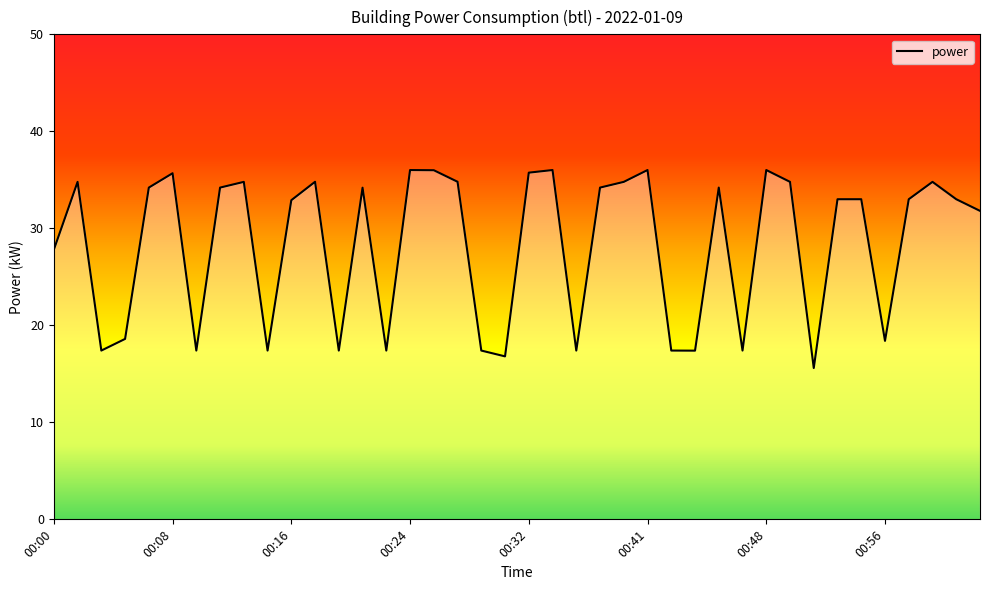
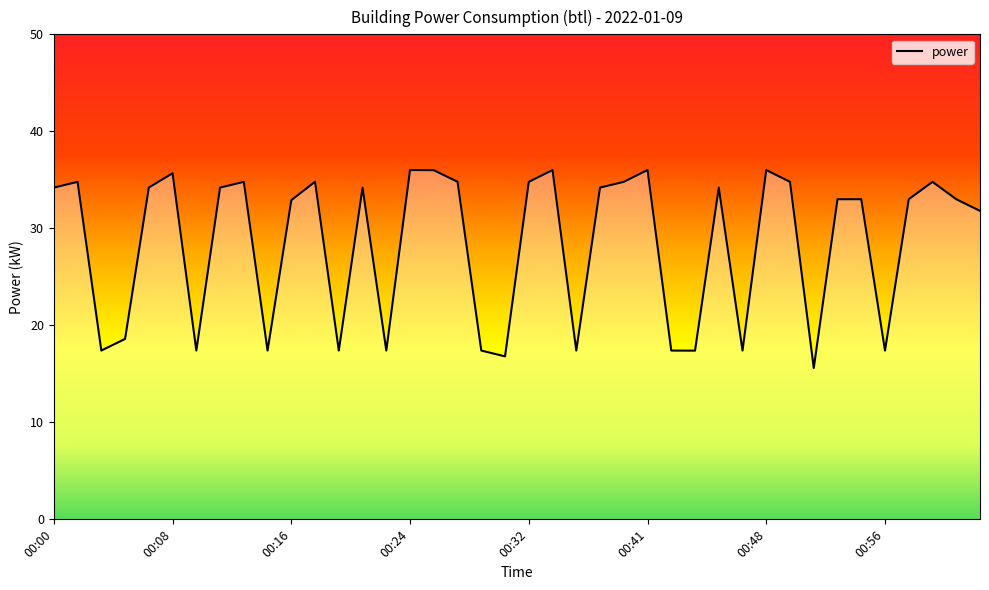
00:00: 28 -> 34
00:32: 36 -> 35
00:56: 18 -> 17
